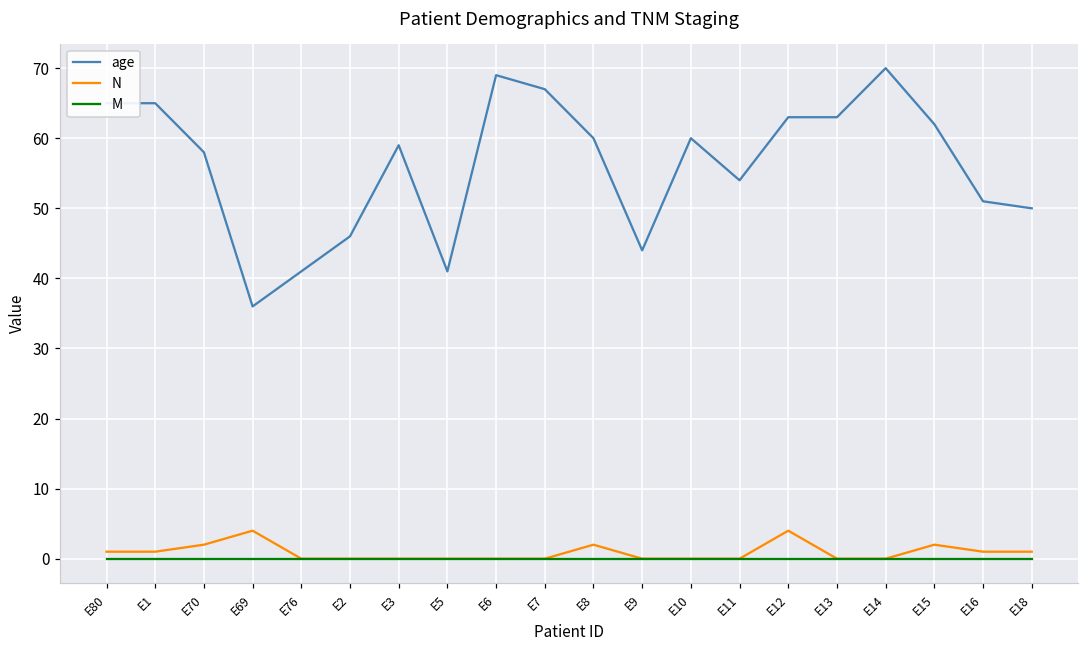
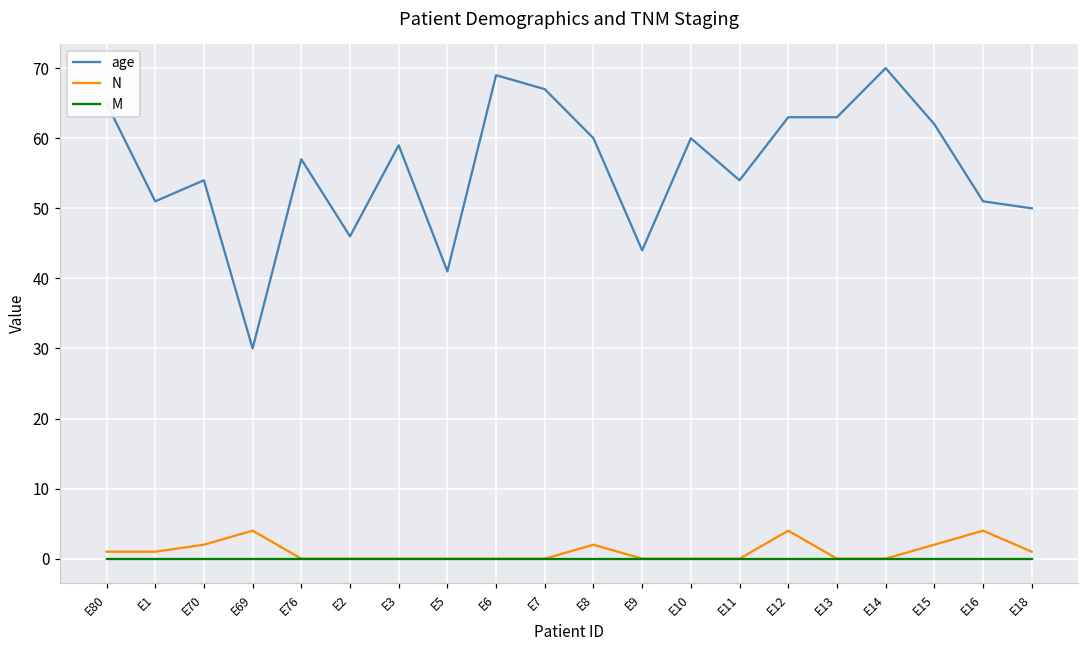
age, E1: 65 -> 51
age, E70: 58 -> 54
age, E69: 36 -> 30
age, E76: 41 -> 57
N, E16: 1 -> 4
